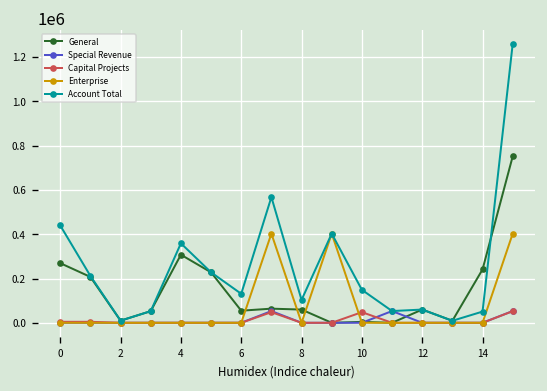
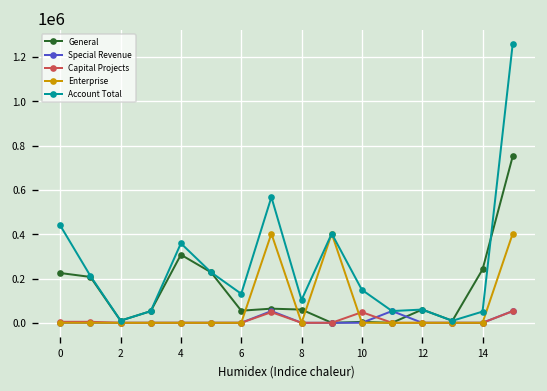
General, 0: 270000 -> 220000
